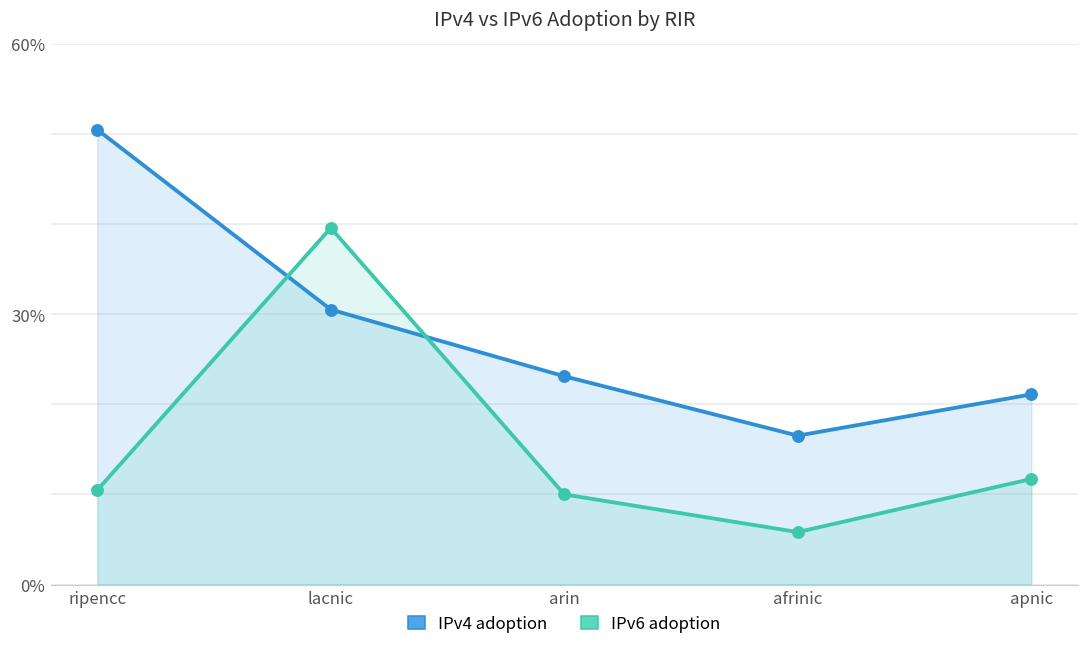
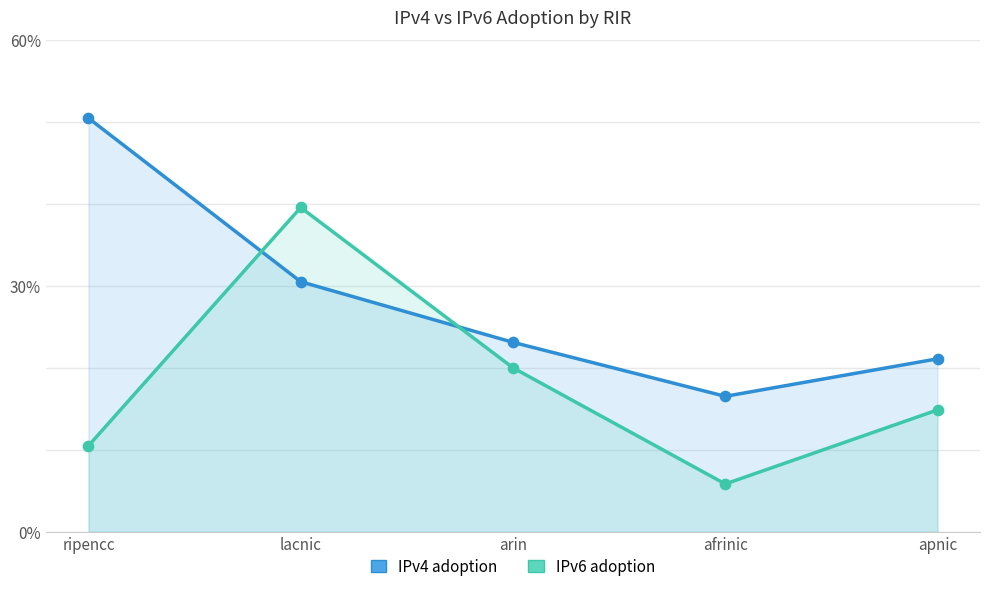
IPv6 adoption, arin: 10% -> 20%
IPv6 adoption, apnic: 12% -> 15%
